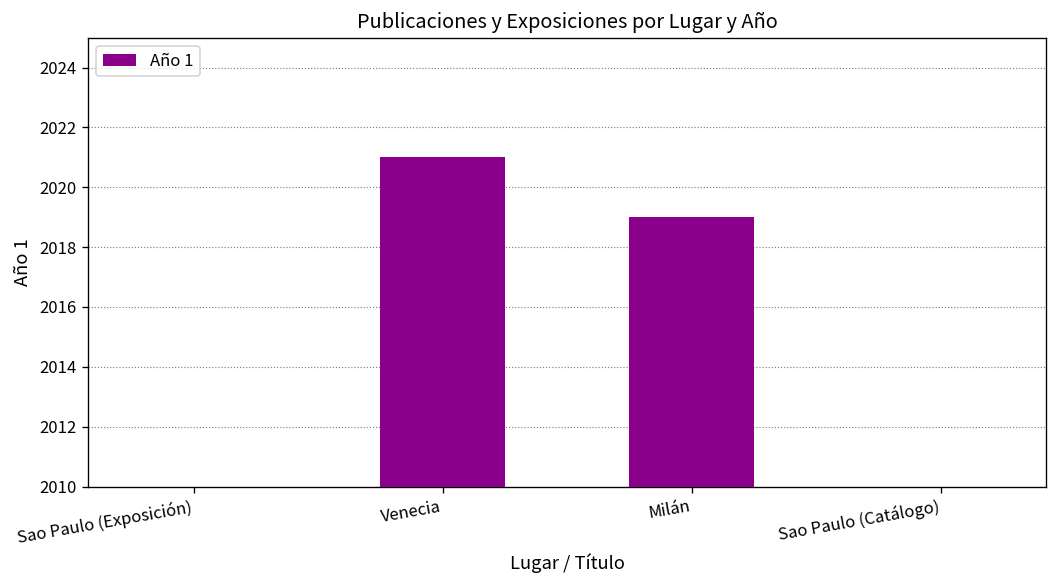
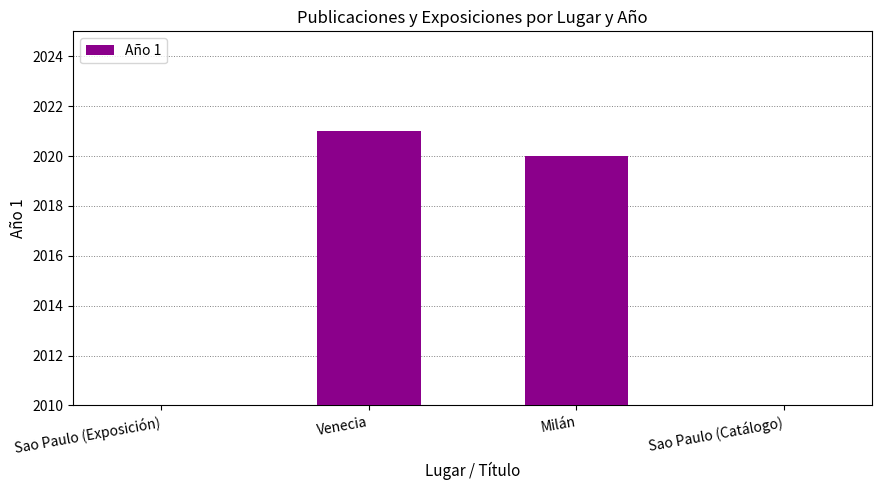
Milán: 2019 -> 2020
